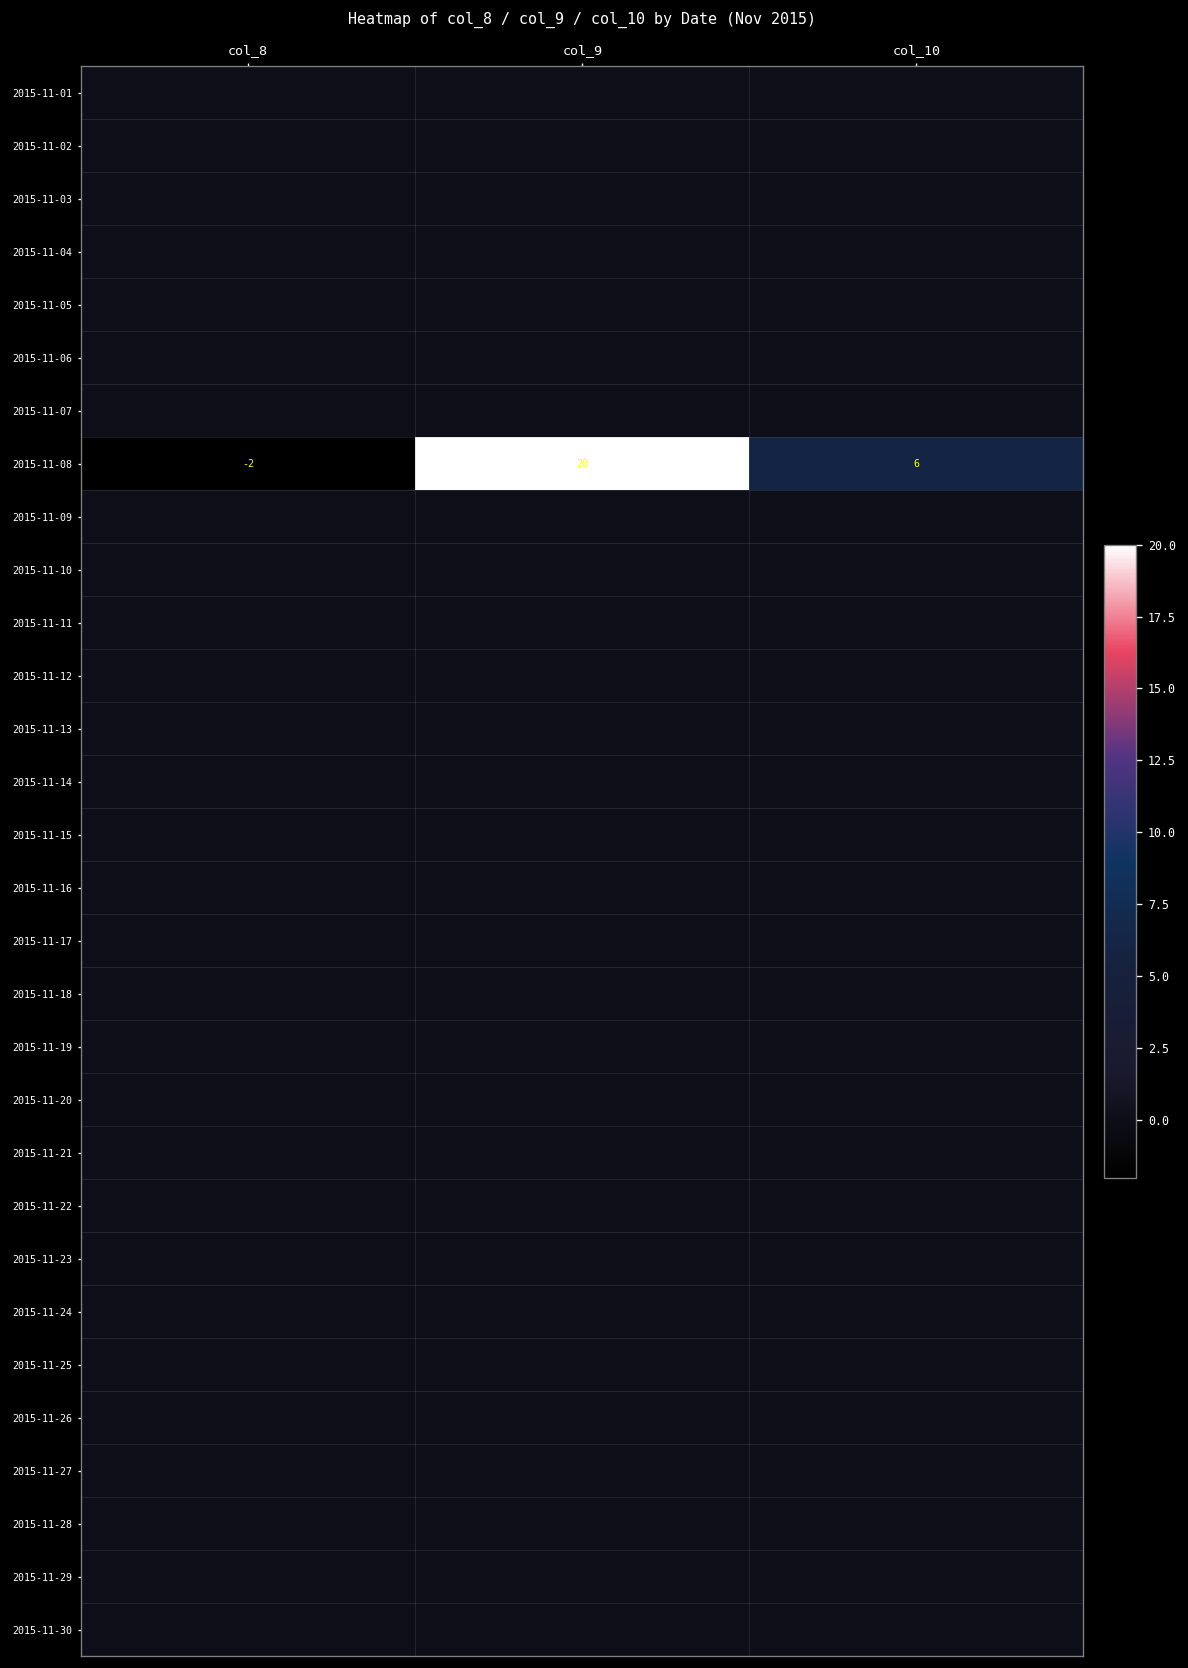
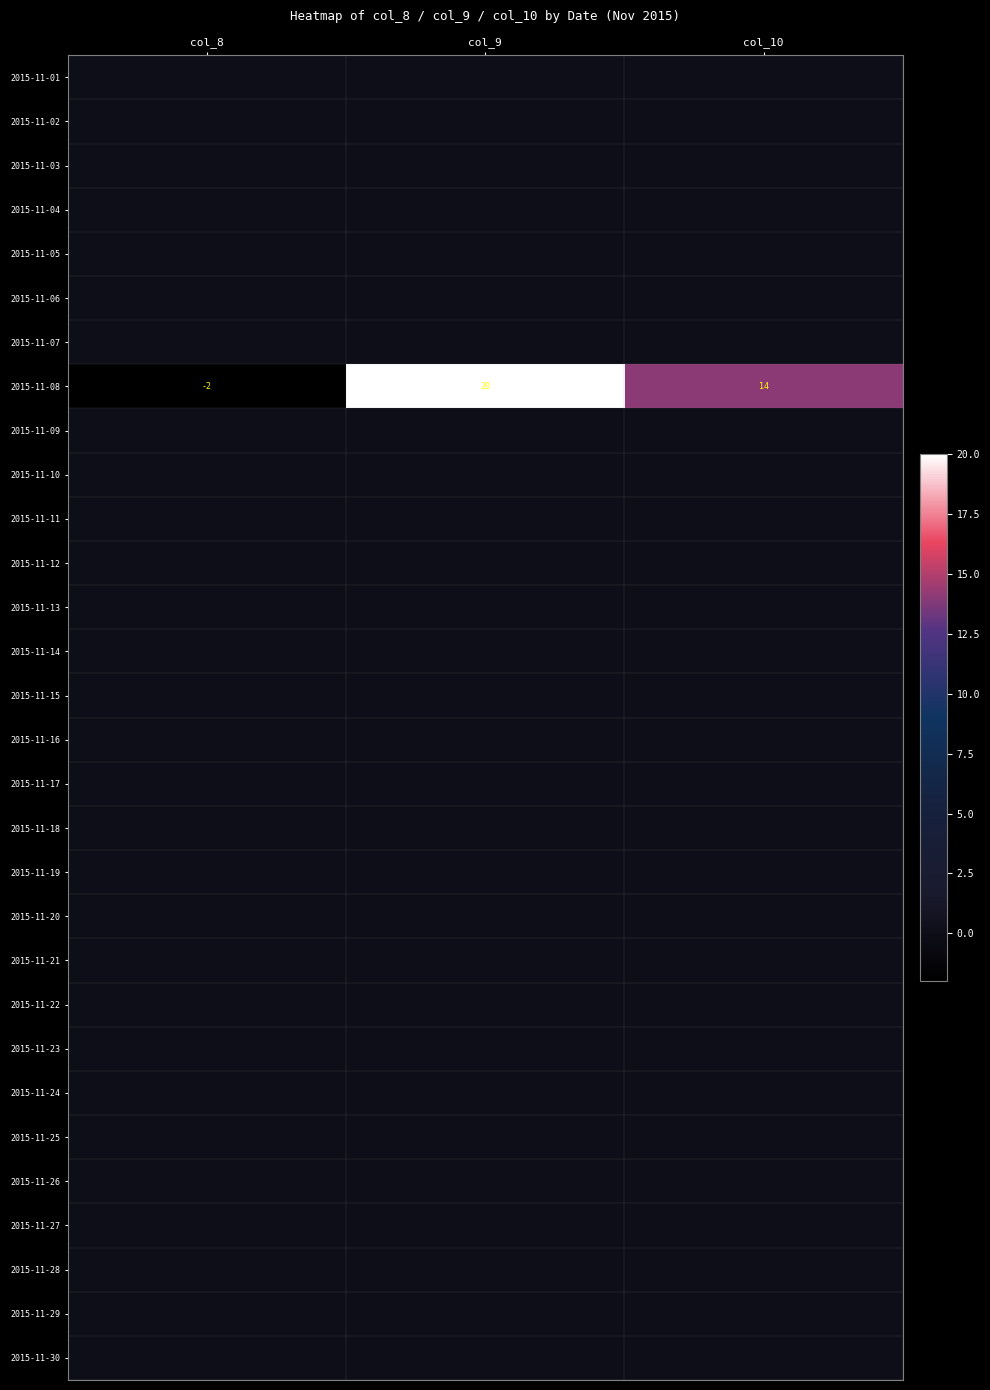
2015-11-08, col_10: 6 -> 14
